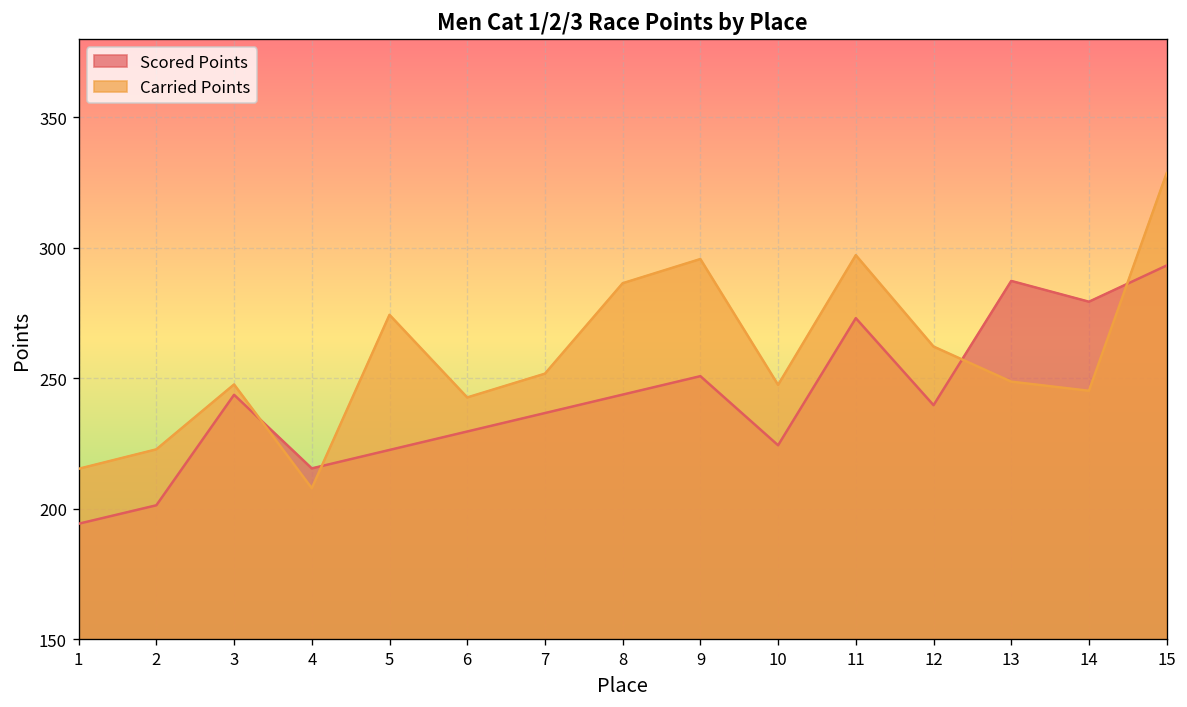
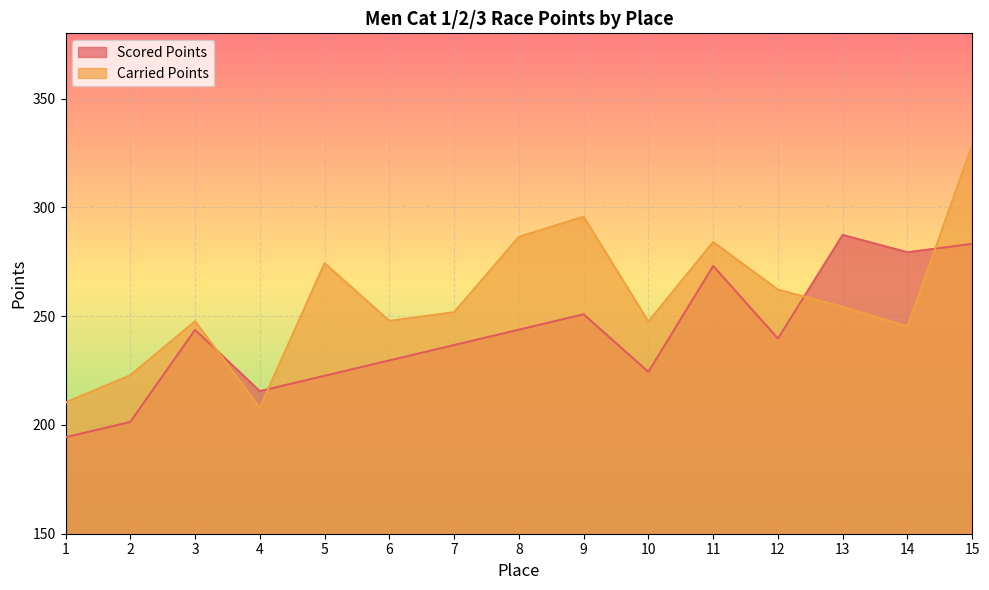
Carried Points, 1: 215 -> 210
Carried Points, 6: 243 -> 248
Carried Points, 11: 297 -> 284
Carried Points, 13: 249 -> 254
Scored Points, 15: 293 -> 283
